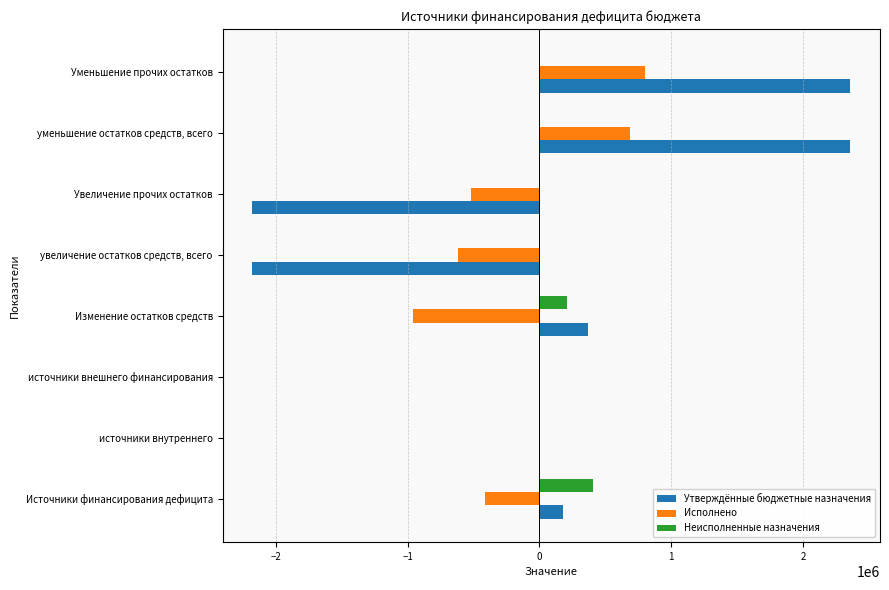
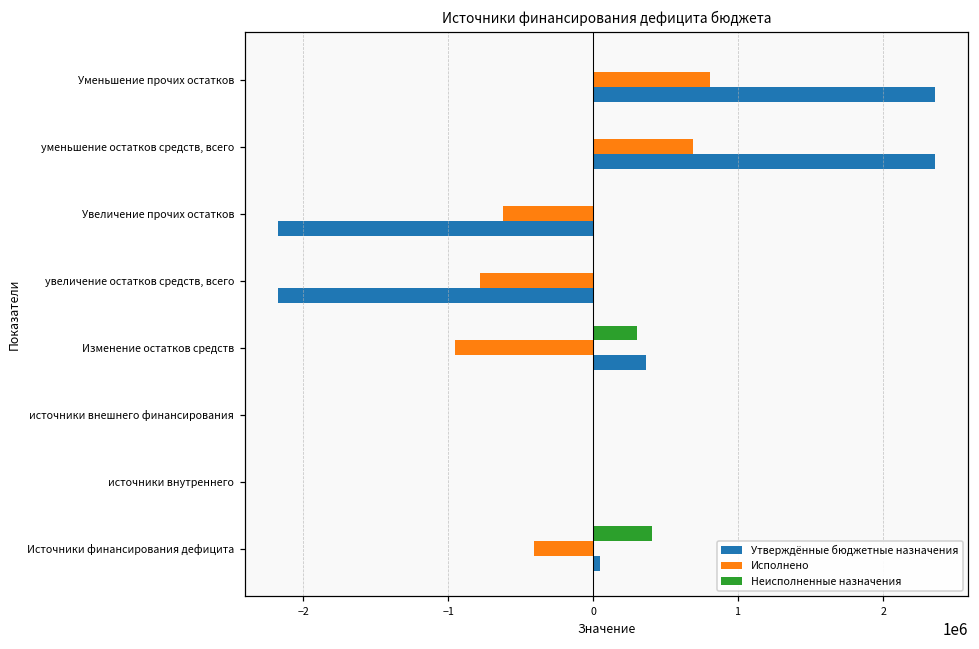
Исполнено, Увеличение прочих остатков: -520000 -> -620000
Исполнено, увеличение остатков средств, всего: -620000 -> -780000
Неисполненные назначения, Изменение остатков средств: 210000 -> 300000
Утверждённые бюджетные назначения, Источники финансирования дефицита: 180000 -> 50000
